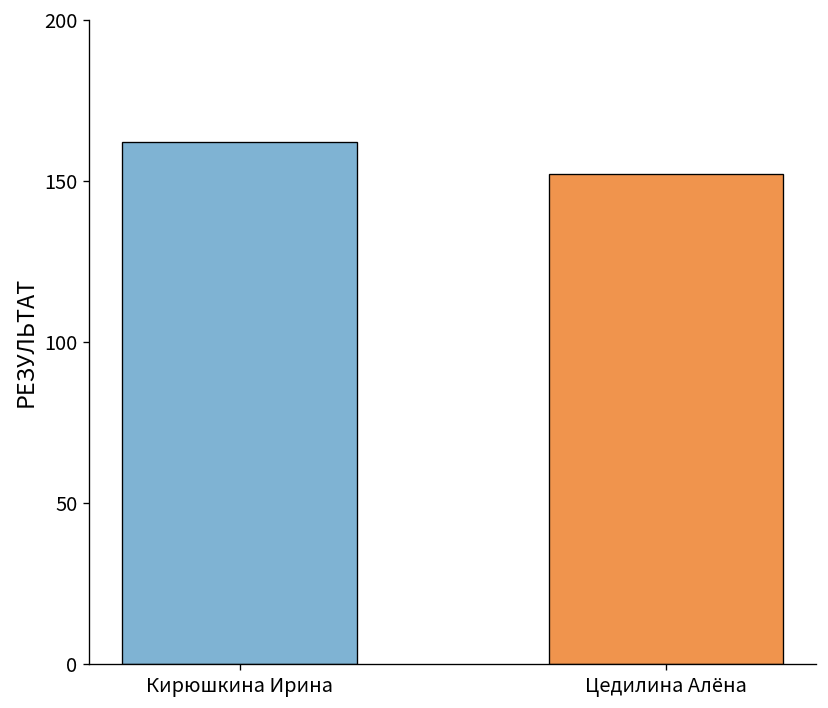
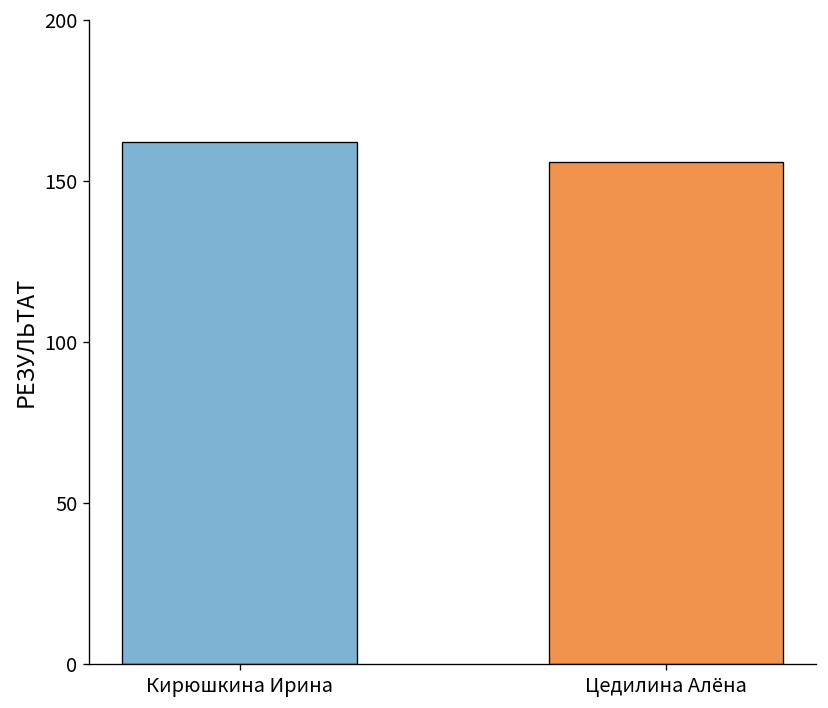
Цедилина Алёна: 152 -> 156
